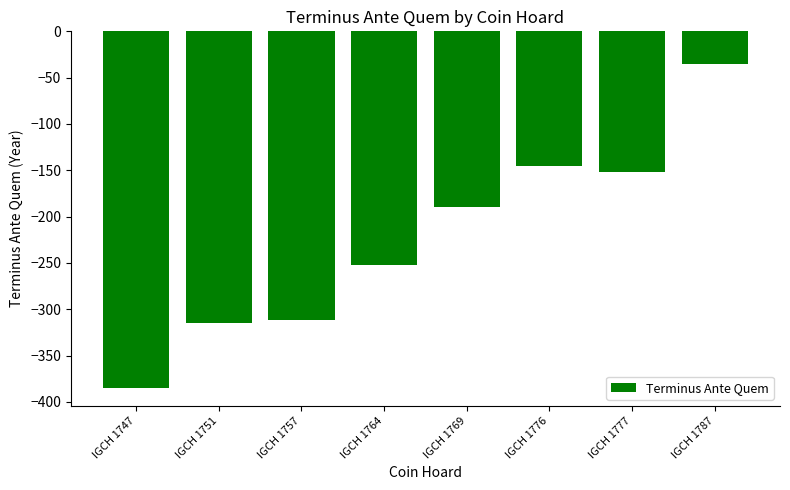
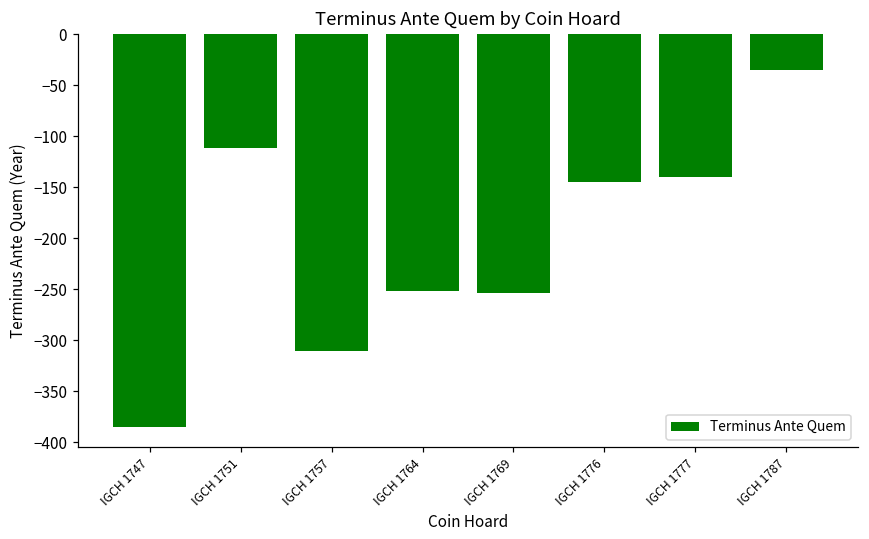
IGCH 1751: -320 -> -110
IGCH 1769: -190 -> -250
IGCH 1777: -150 -> -140
